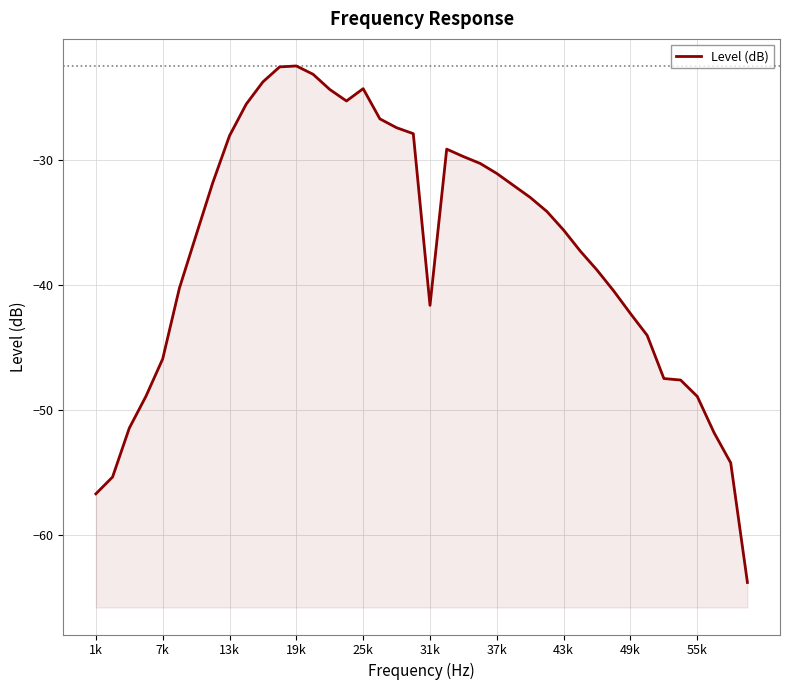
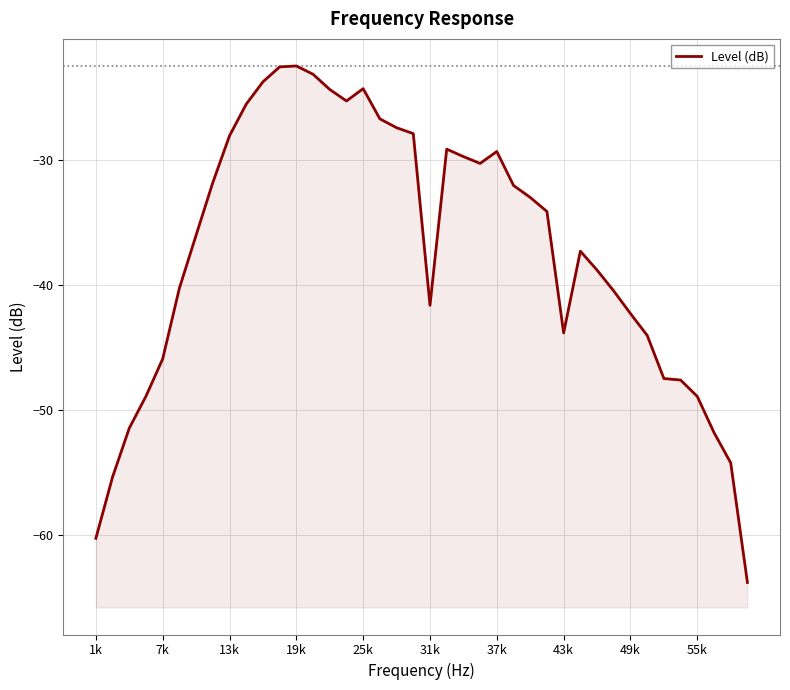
1k: -56.7 -> -60.3
37k: -31.1 -> -29.3
43k: -35.6 -> -43.8
